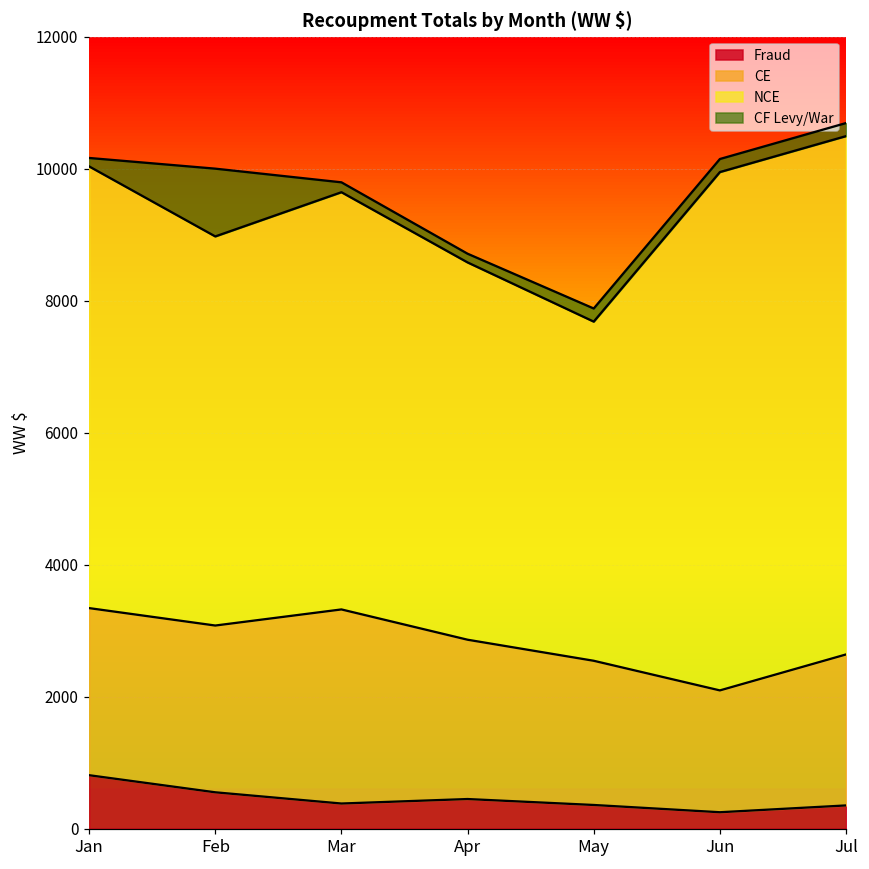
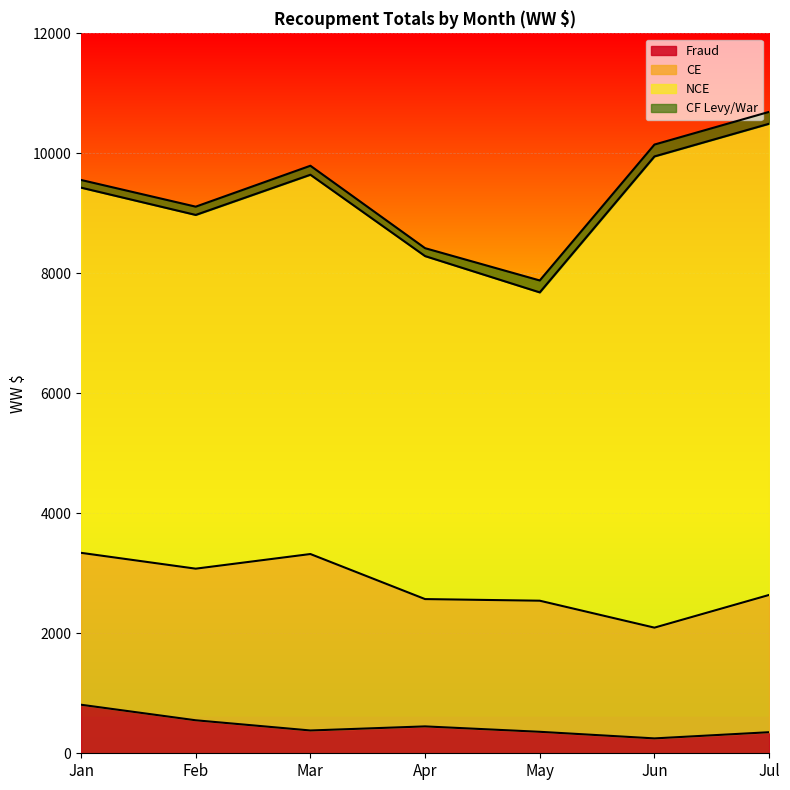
NCE, Jan: 6700 -> 6100
CF Levy/War, Feb: 1000 -> 100
CE, Apr: 2400 -> 2100
